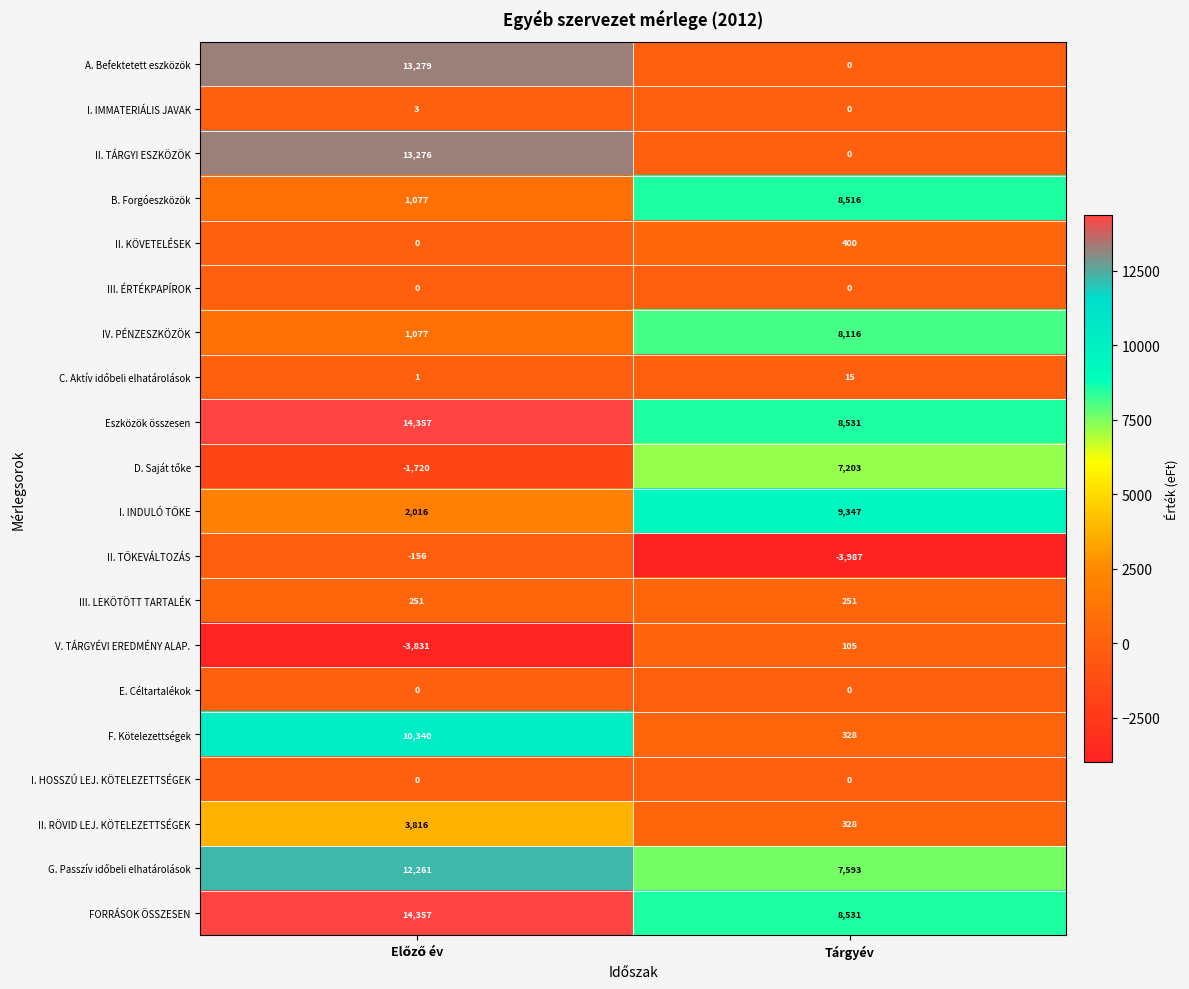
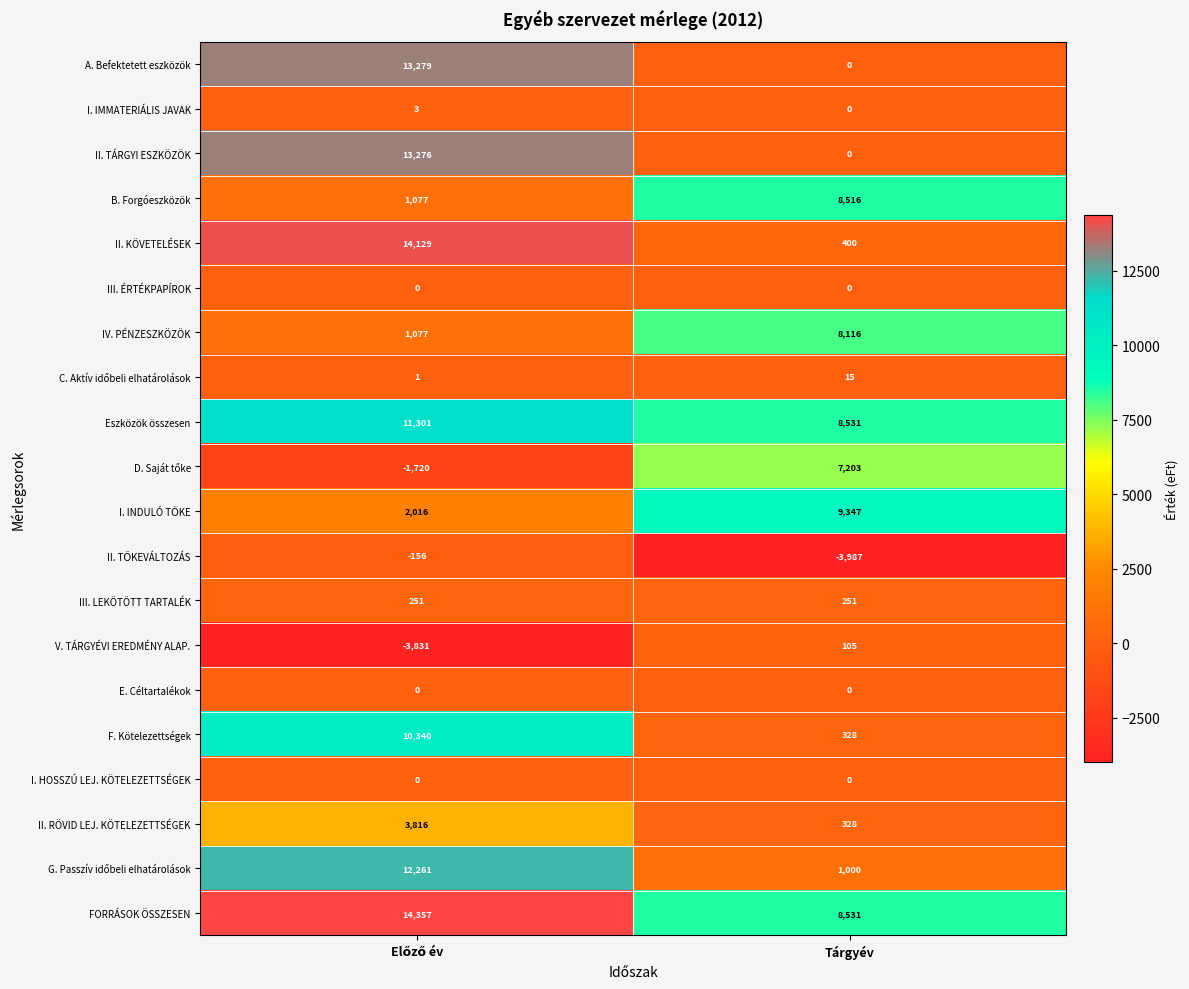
II. KÖVETELÉSEK, Előző év: 0 -> 14,129
Eszközök összesen, Előző év: 14,357 -> 11,301
G. Passzív időbeli elhatárolások, Tárgyév: 7,593 -> 1,000
